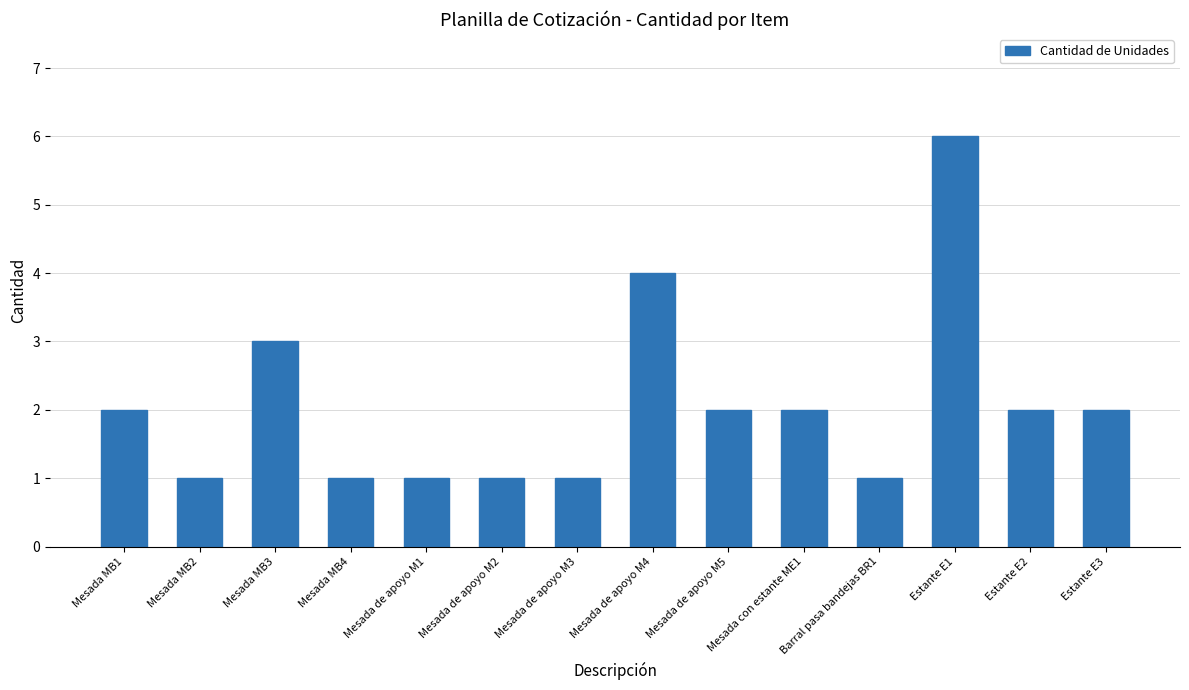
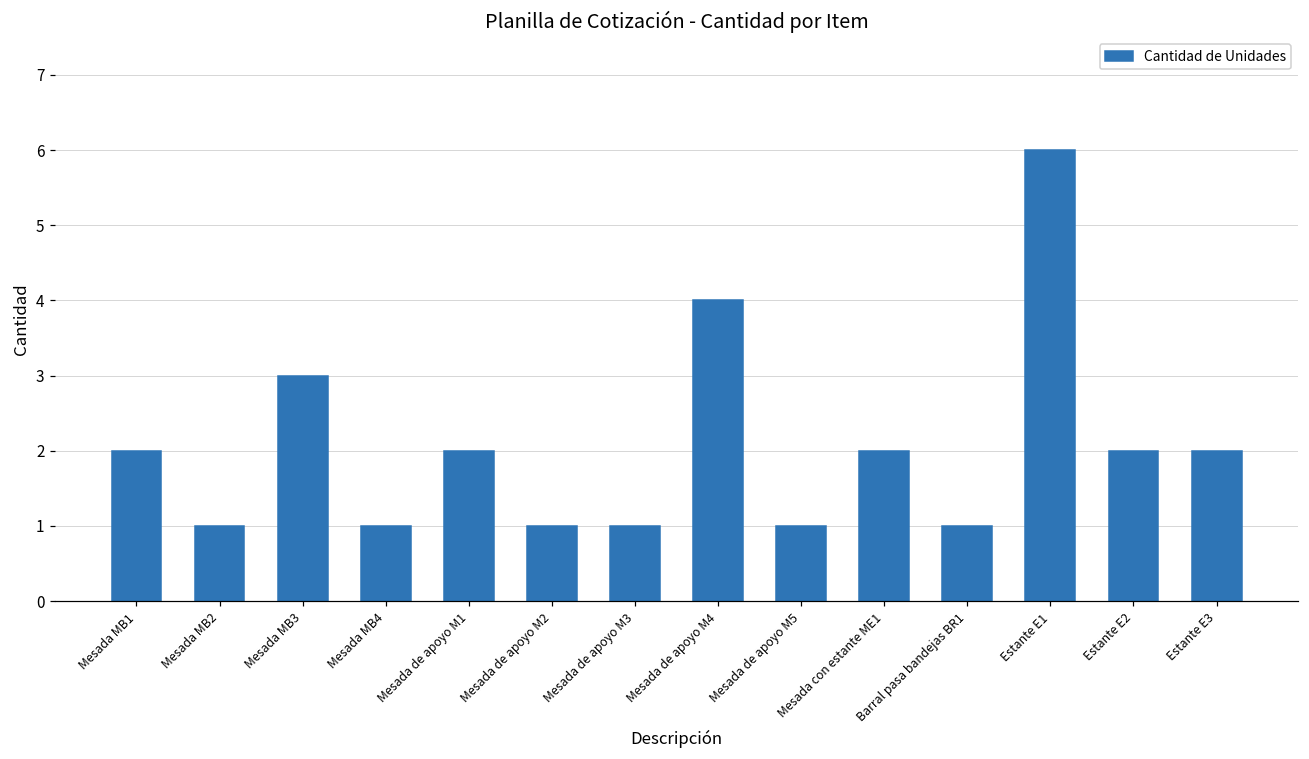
Mesada de apoyo M1: 1 -> 2
Mesada de apoyo M5: 2 -> 1
